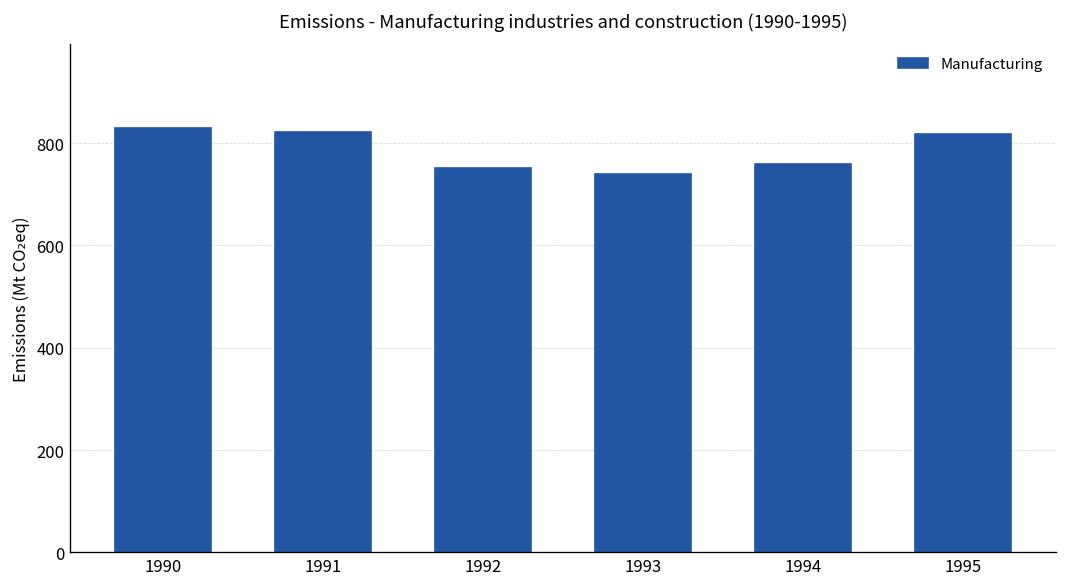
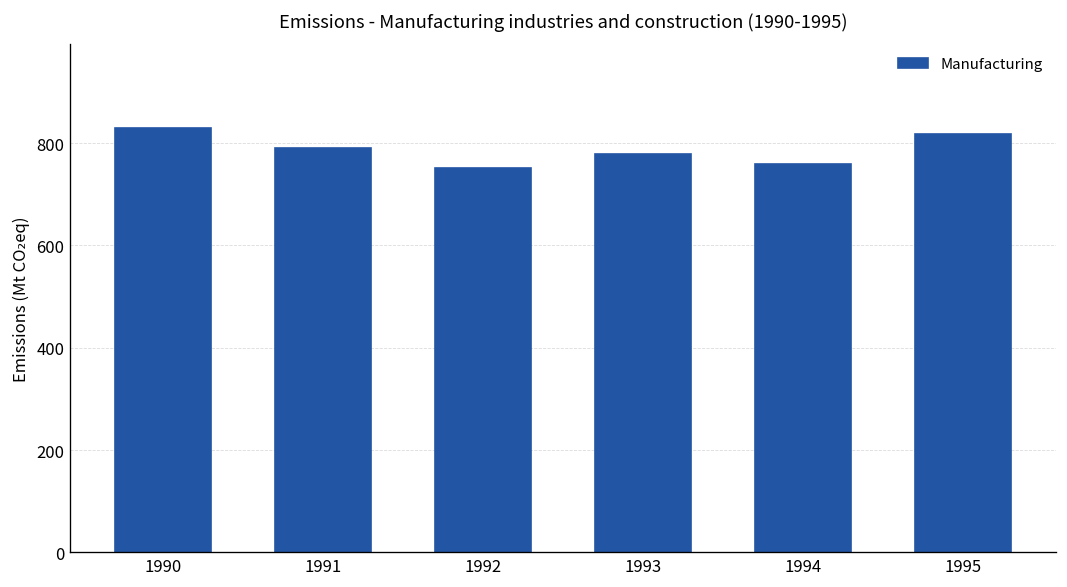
1991: 820 -> 790
1993: 740 -> 780
